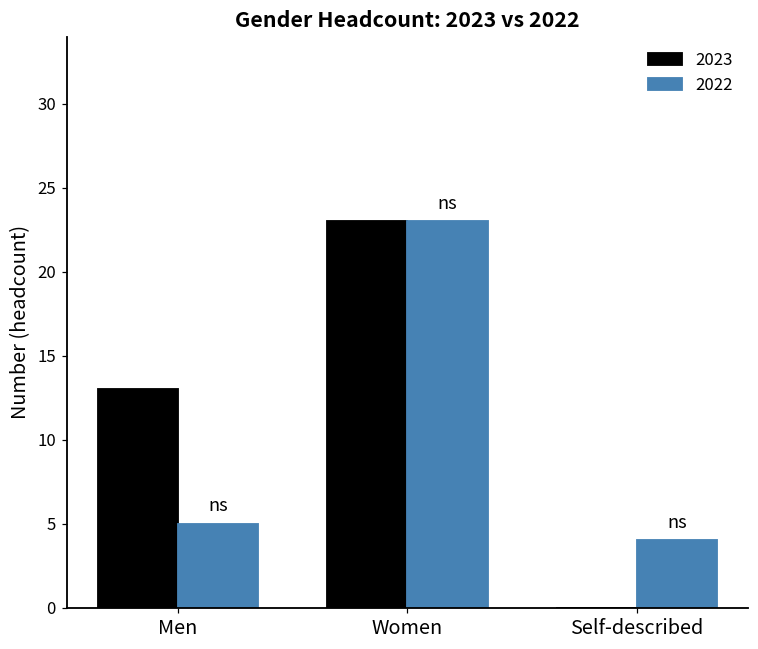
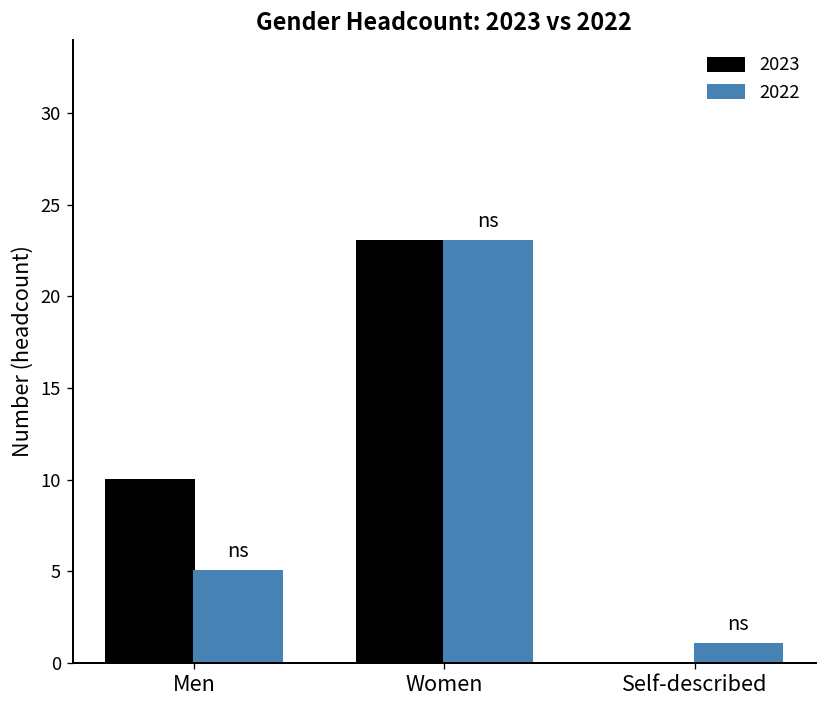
2023, Men: 13 -> 10
2022, Self-described: 4 -> 1
